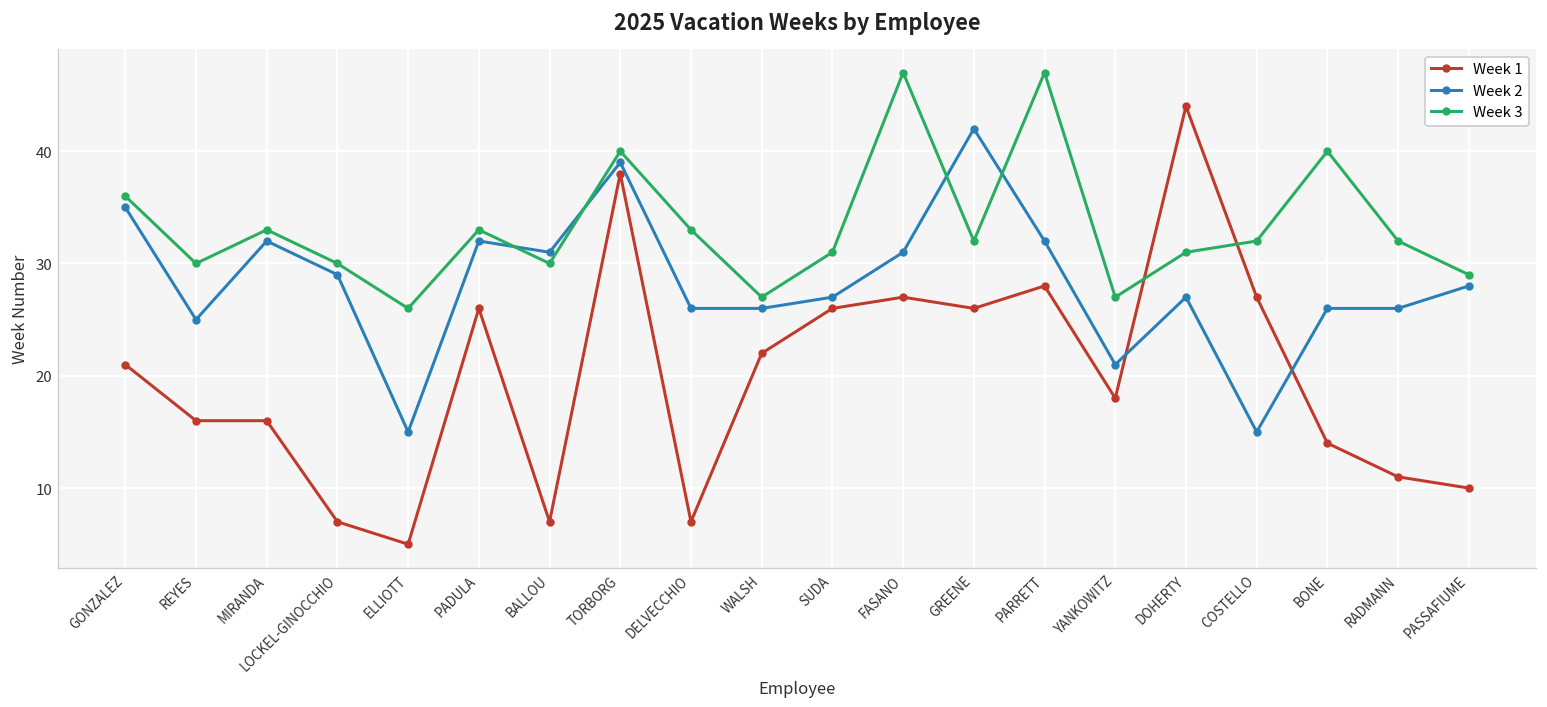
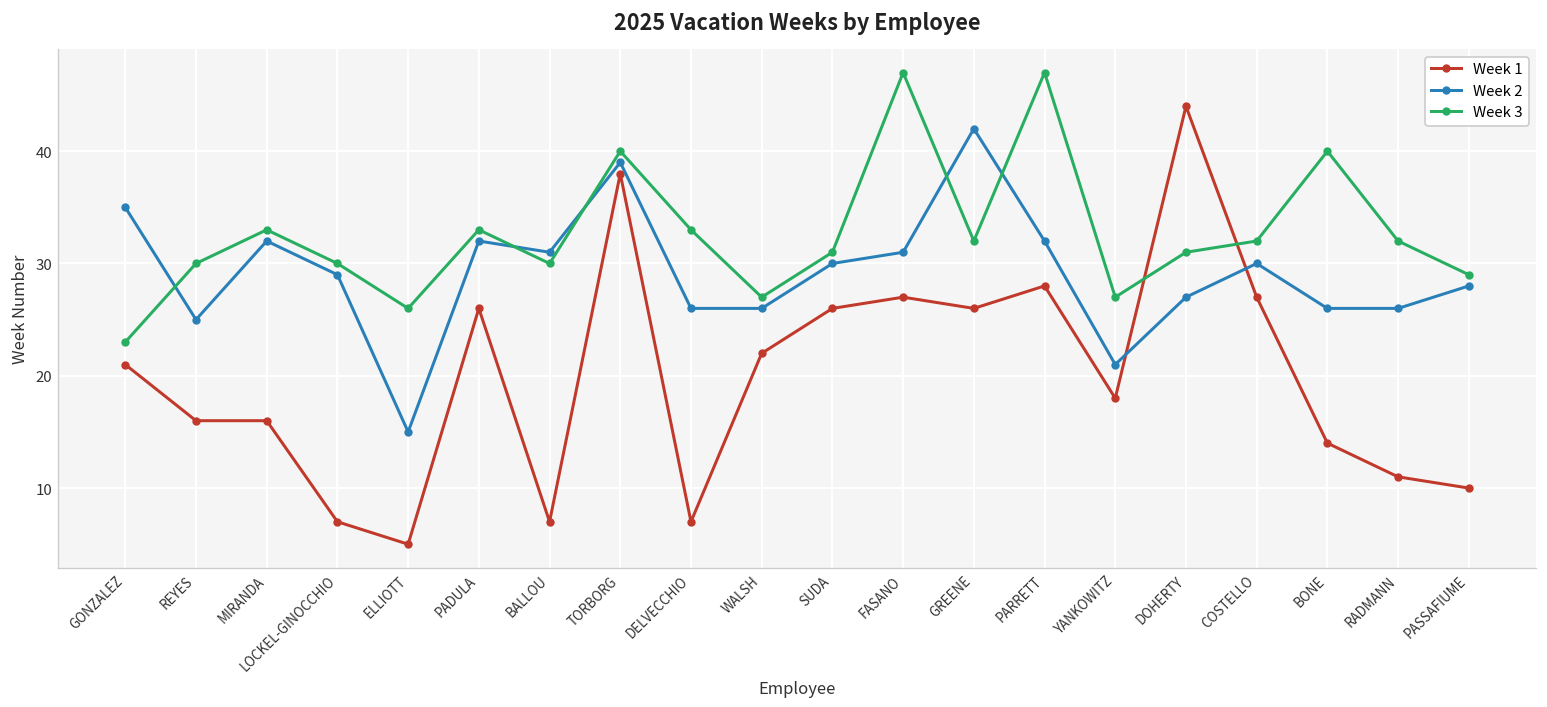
Week 3, GONZALEZ: 36 -> 23
Week 2, SUDA: 27 -> 30
Week 2, COSTELLO: 15 -> 30
